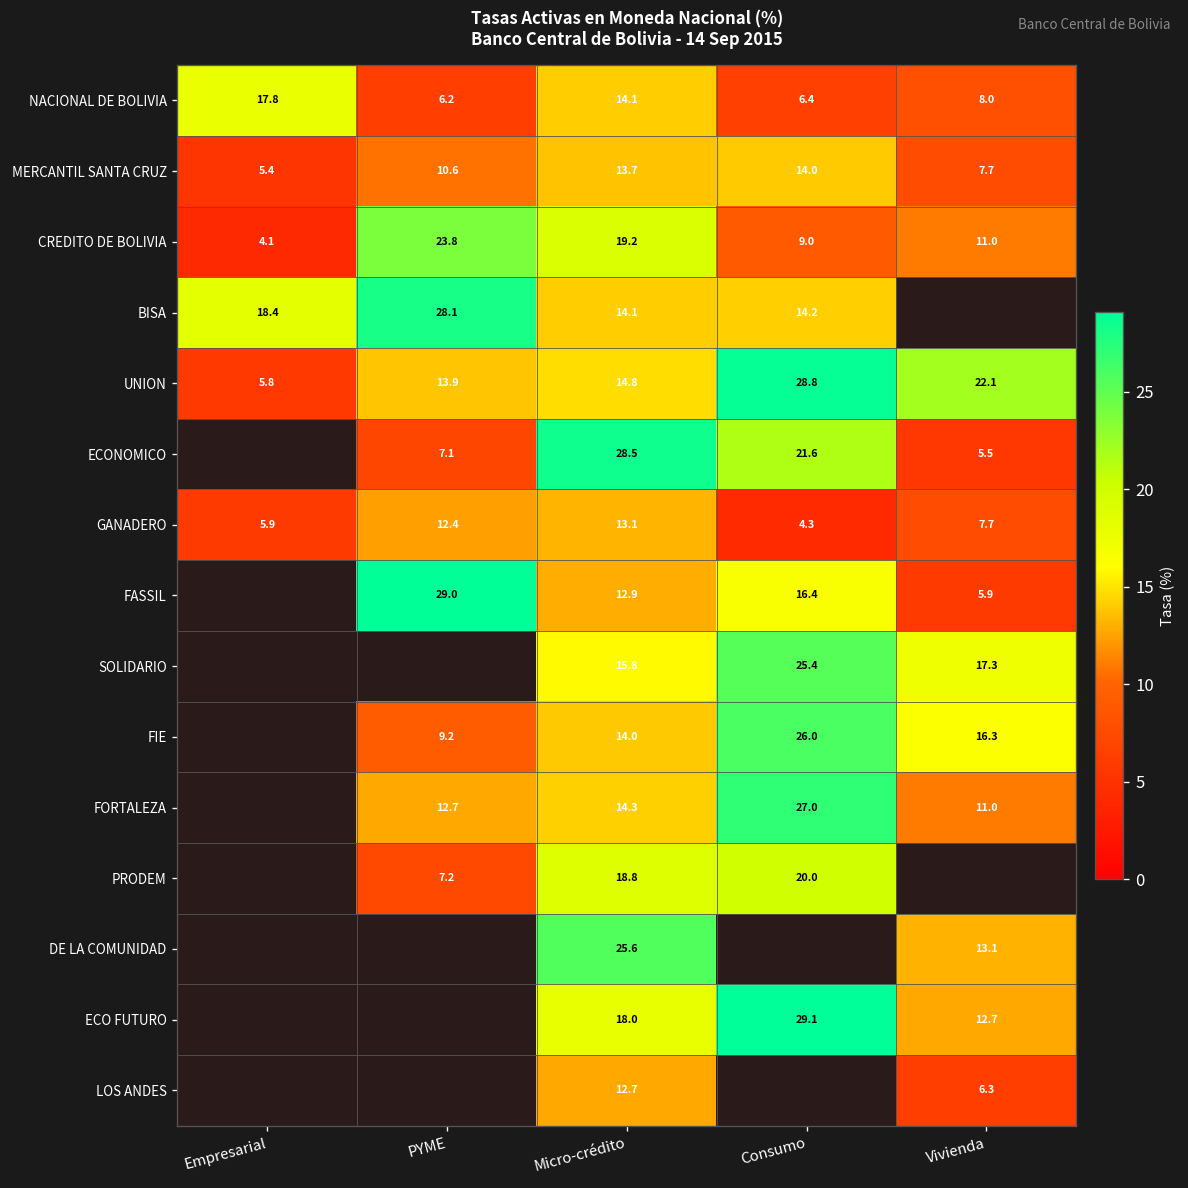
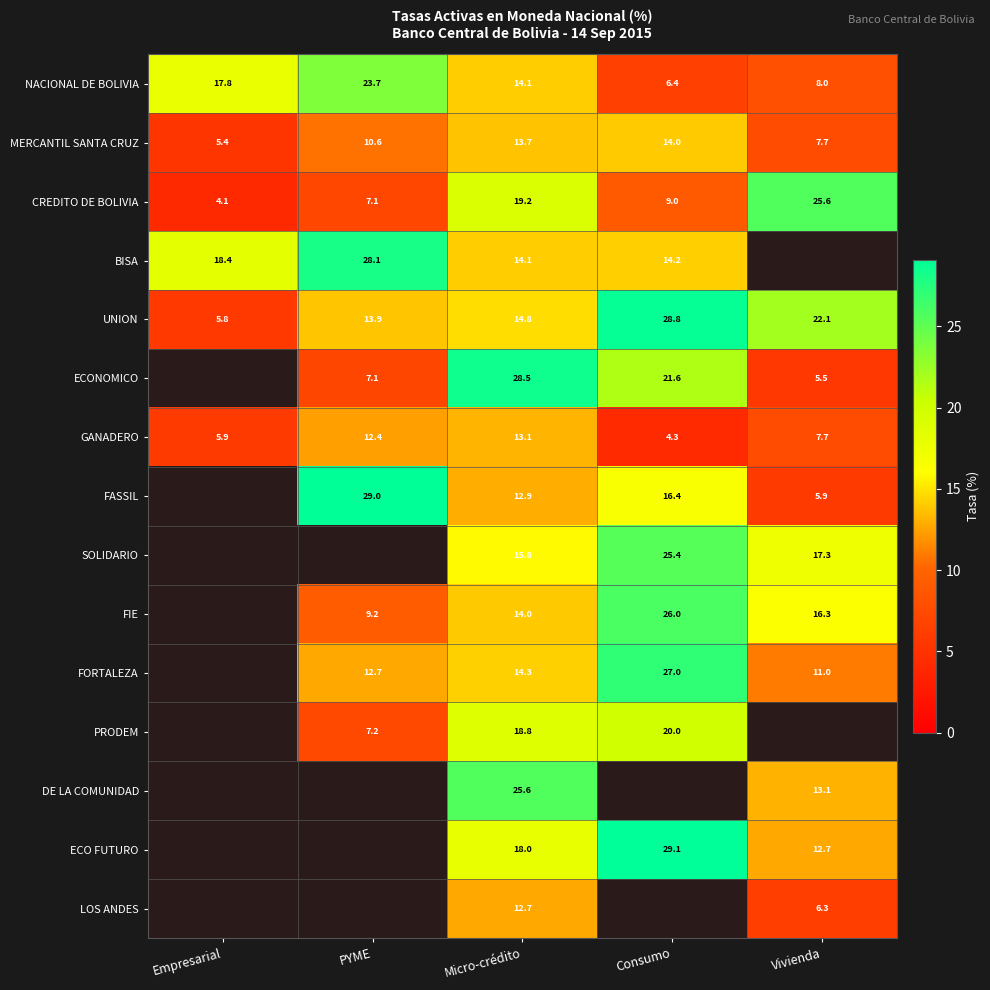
NACIONAL DE BOLIVIA, PYME: 6.2 -> 23.7
CREDITO DE BOLIVIA, PYME: 23.8 -> 7.1
CREDITO DE BOLIVIA, Vivienda: 11.0 -> 25.6
